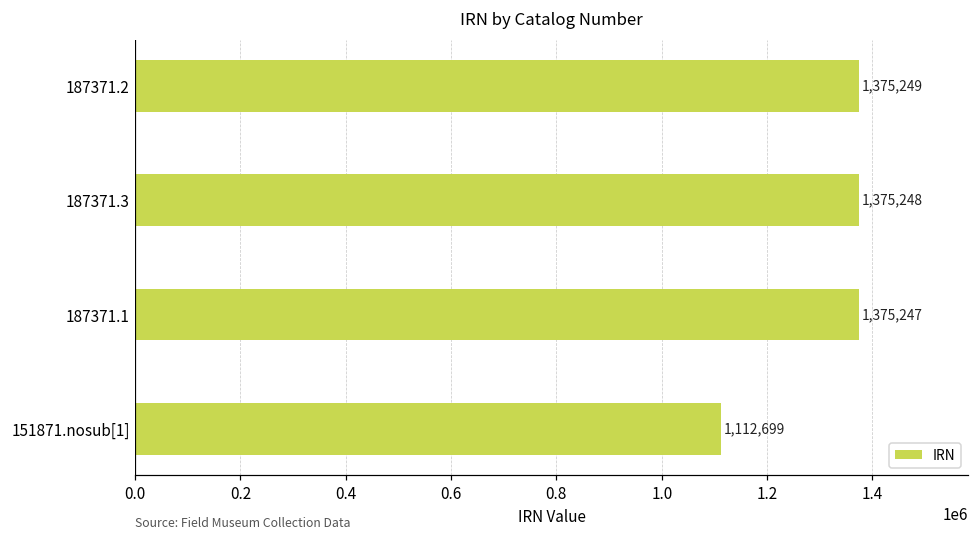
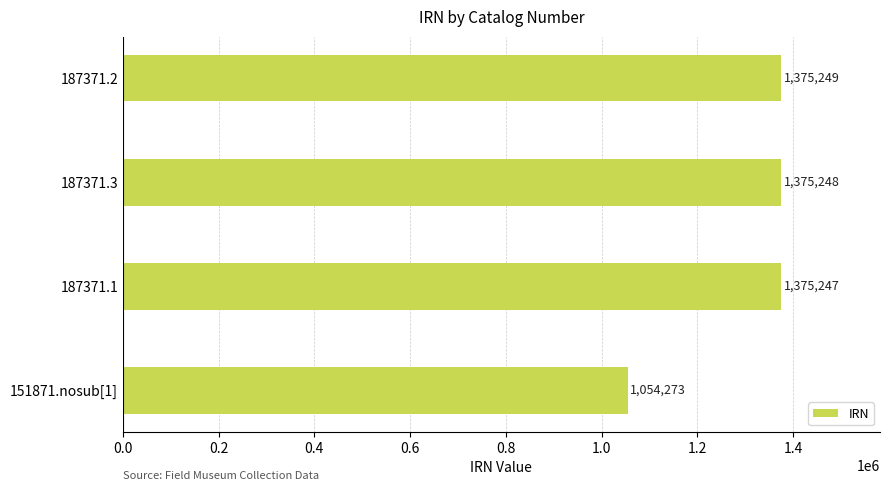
151871.nosub[1]: 1,112,699 -> 1,054,273
